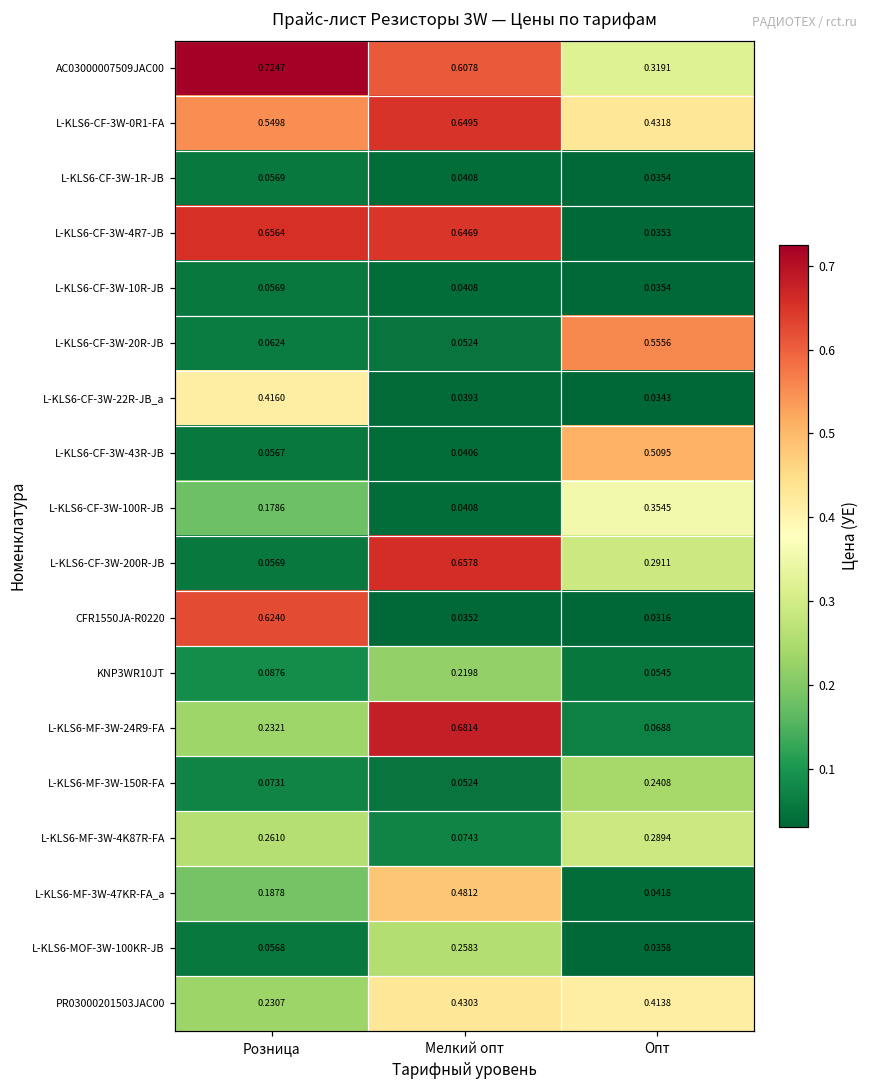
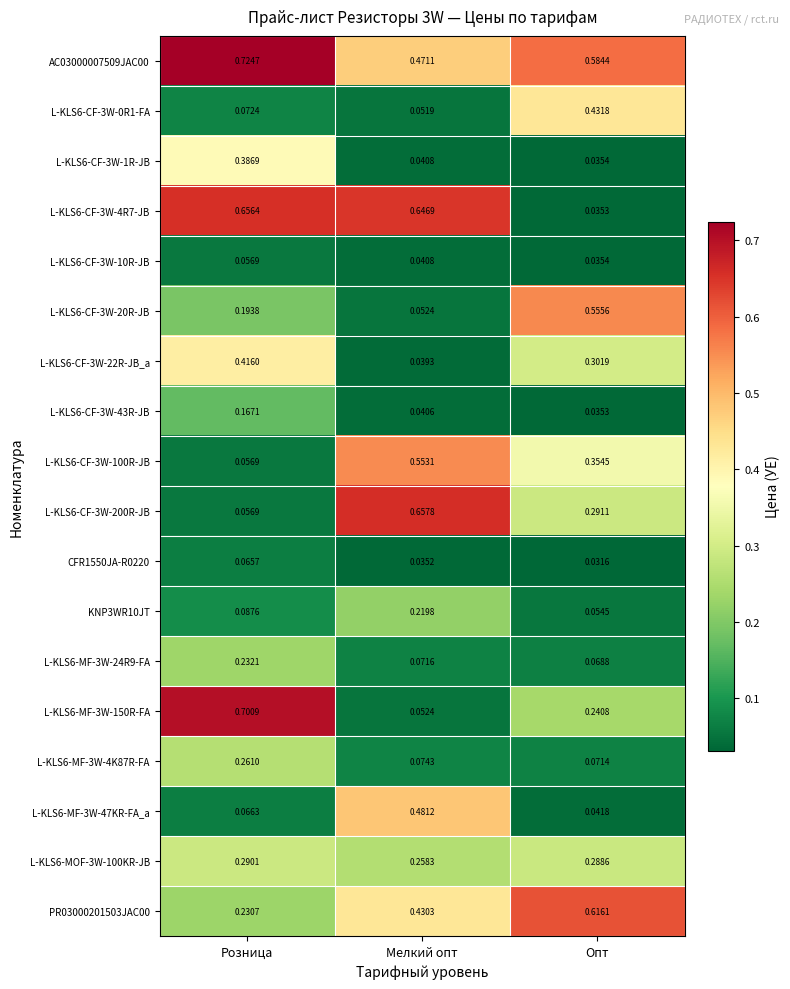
AC03000007509JAC00, Мелкий опт: 0.6078 -> 0.4711
AC03000007509JAC00, Опт: 0.3191 -> 0.5844
L-KLS6-CF-3W-0R1-FA, Розница: 0.5498 -> 0.0724
L-KLS6-CF-3W-0R1-FA, Мелкий опт: 0.6495 -> 0.0519
L-KLS6-CF-3W-1R-JB, Розница: 0.0569 -> 0.3869
L-KLS6-CF-3W-20R-JB, Розница: 0.0624 -> 0.1938
L-KLS6-CF-3W-22R-JB_a, Опт: 0.0343 -> 0.3019
L-KLS6-CF-3W-43R-JB, Розница: 0.0567 -> 0.1671
L-KLS6-CF-3W-43R-JB, Опт: 0.5095 -> 0.0353
L-KLS6-CF-3W-100R-JB, Розница: 0.1786 -> 0.0569
L-KLS6-CF-3W-100R-JB, Мелкий опт: 0.0408 -> 0.5531
CFR1550JA-R0220, Розница: 0.6240 -> 0.0657
L-KLS6-MF-3W-24R9-FA, Мелкий опт: 0.6814 -> 0.0716
L-KLS6-MF-3W-150R-FA, Розница: 0.0731 -> 0.7009
L-KLS6-MF-3W-4K87R-FA, Опт: 0.2894 -> 0.0714
L-KLS6-MF-3W-47KR-FA_a, Розница: 0.1878 -> 0.0663
L-KLS6-MOF-3W-100KR-JB, Розница: 0.0568 -> 0.2901
L-KLS6-MOF-3W-100KR-JB, Опт: 0.0358 -> 0.2886
PR03000201503JAC00, Опт: 0.4138 -> 0.6161
